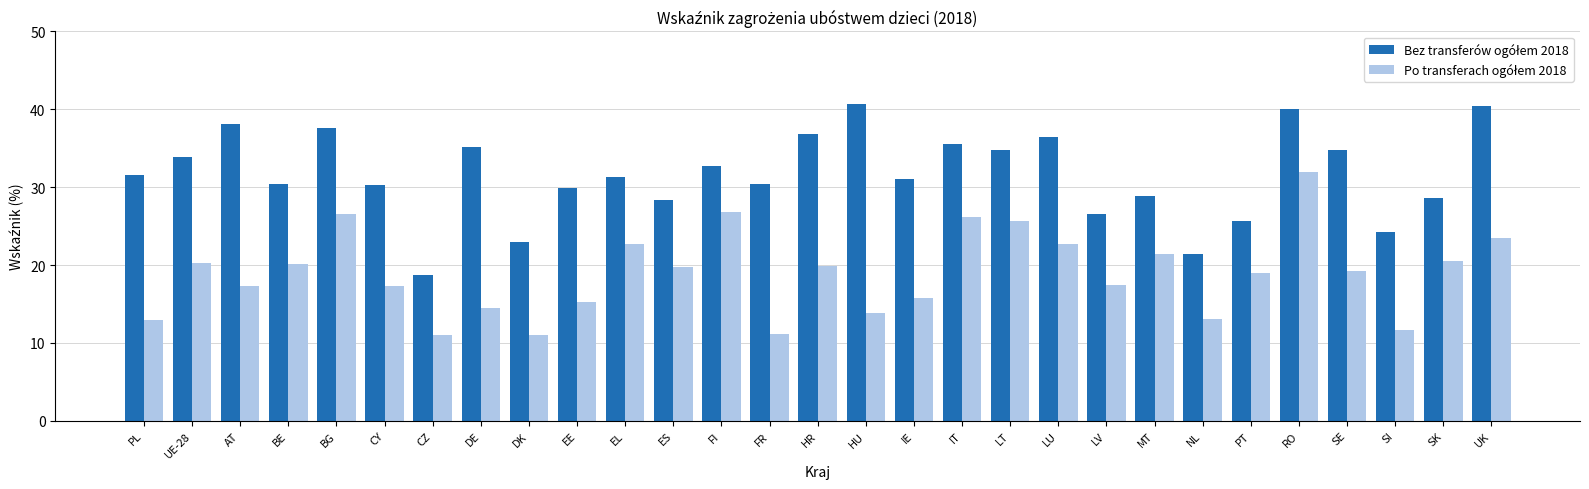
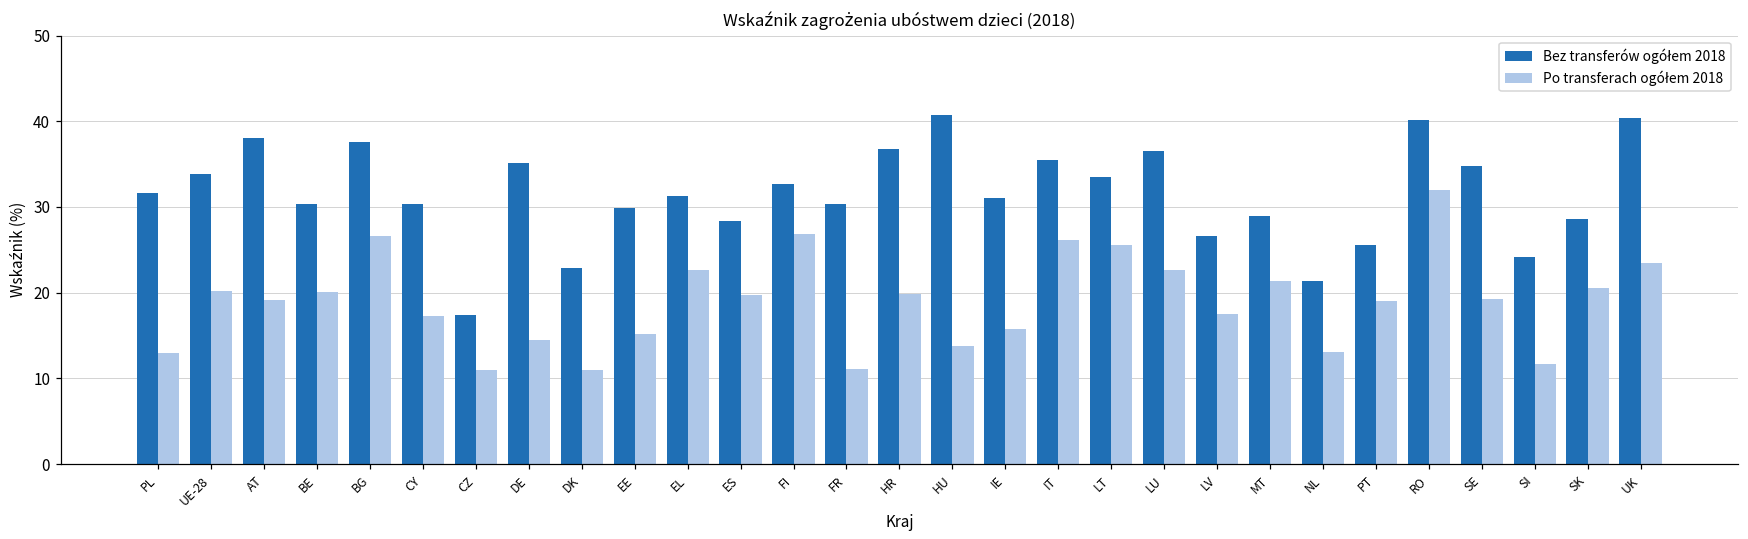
Po transferach ogółem 2018, AT: 17 -> 19
Bez transferów ogółem 2018, CZ: 19 -> 17
Bez transferów ogółem 2018, LT: 35 -> 34
